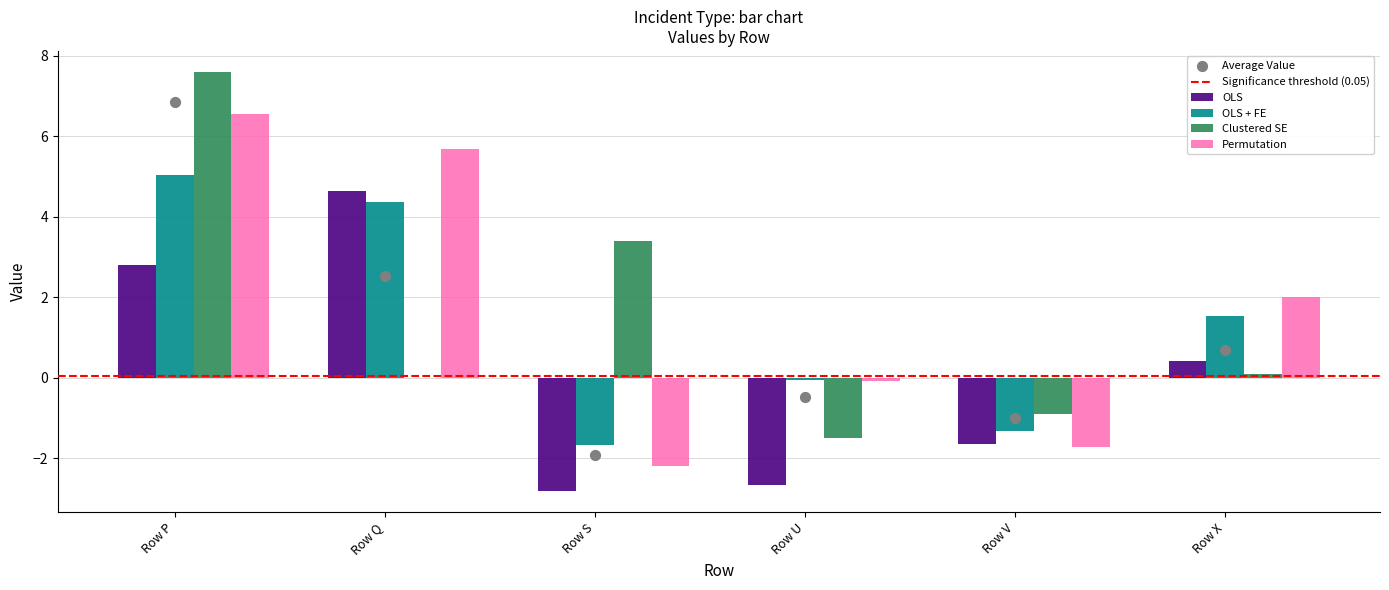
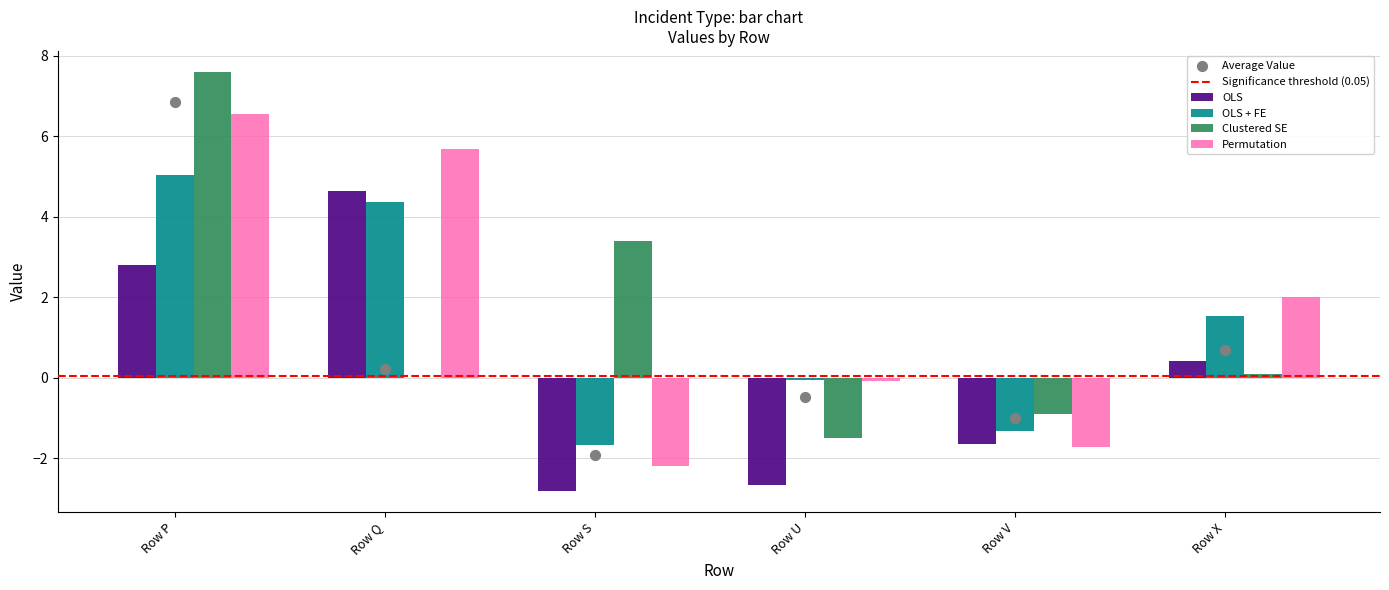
Average Value, Row Q: 2.5 -> 0.2
